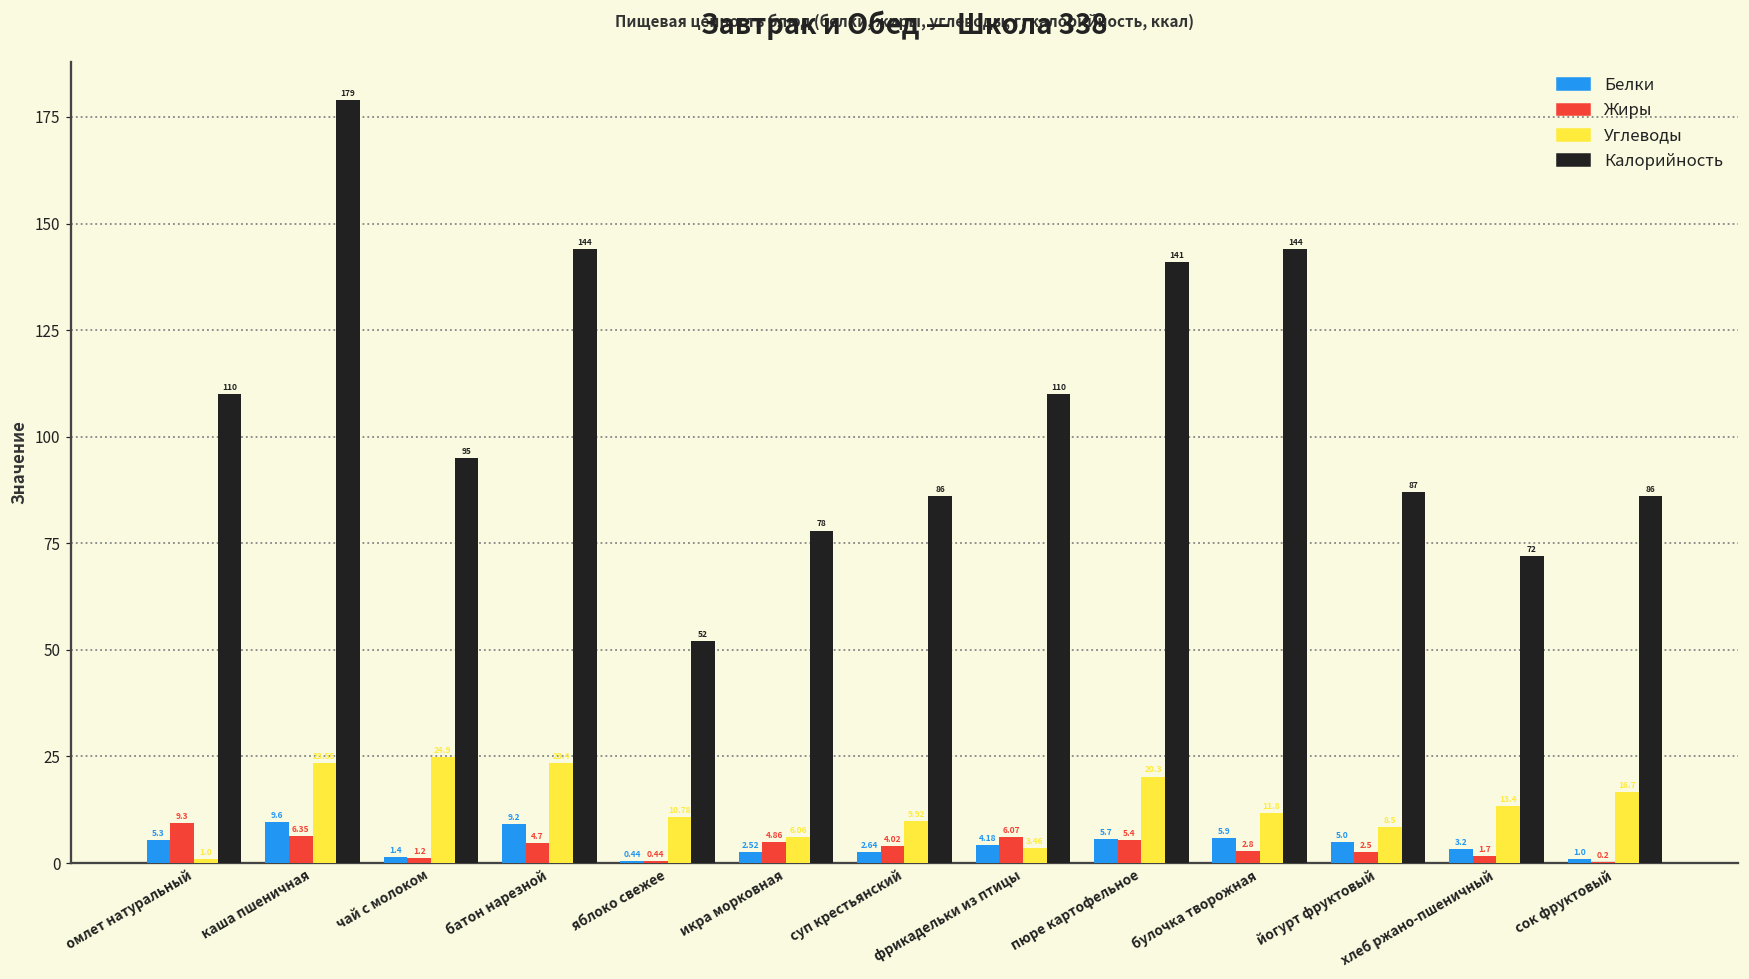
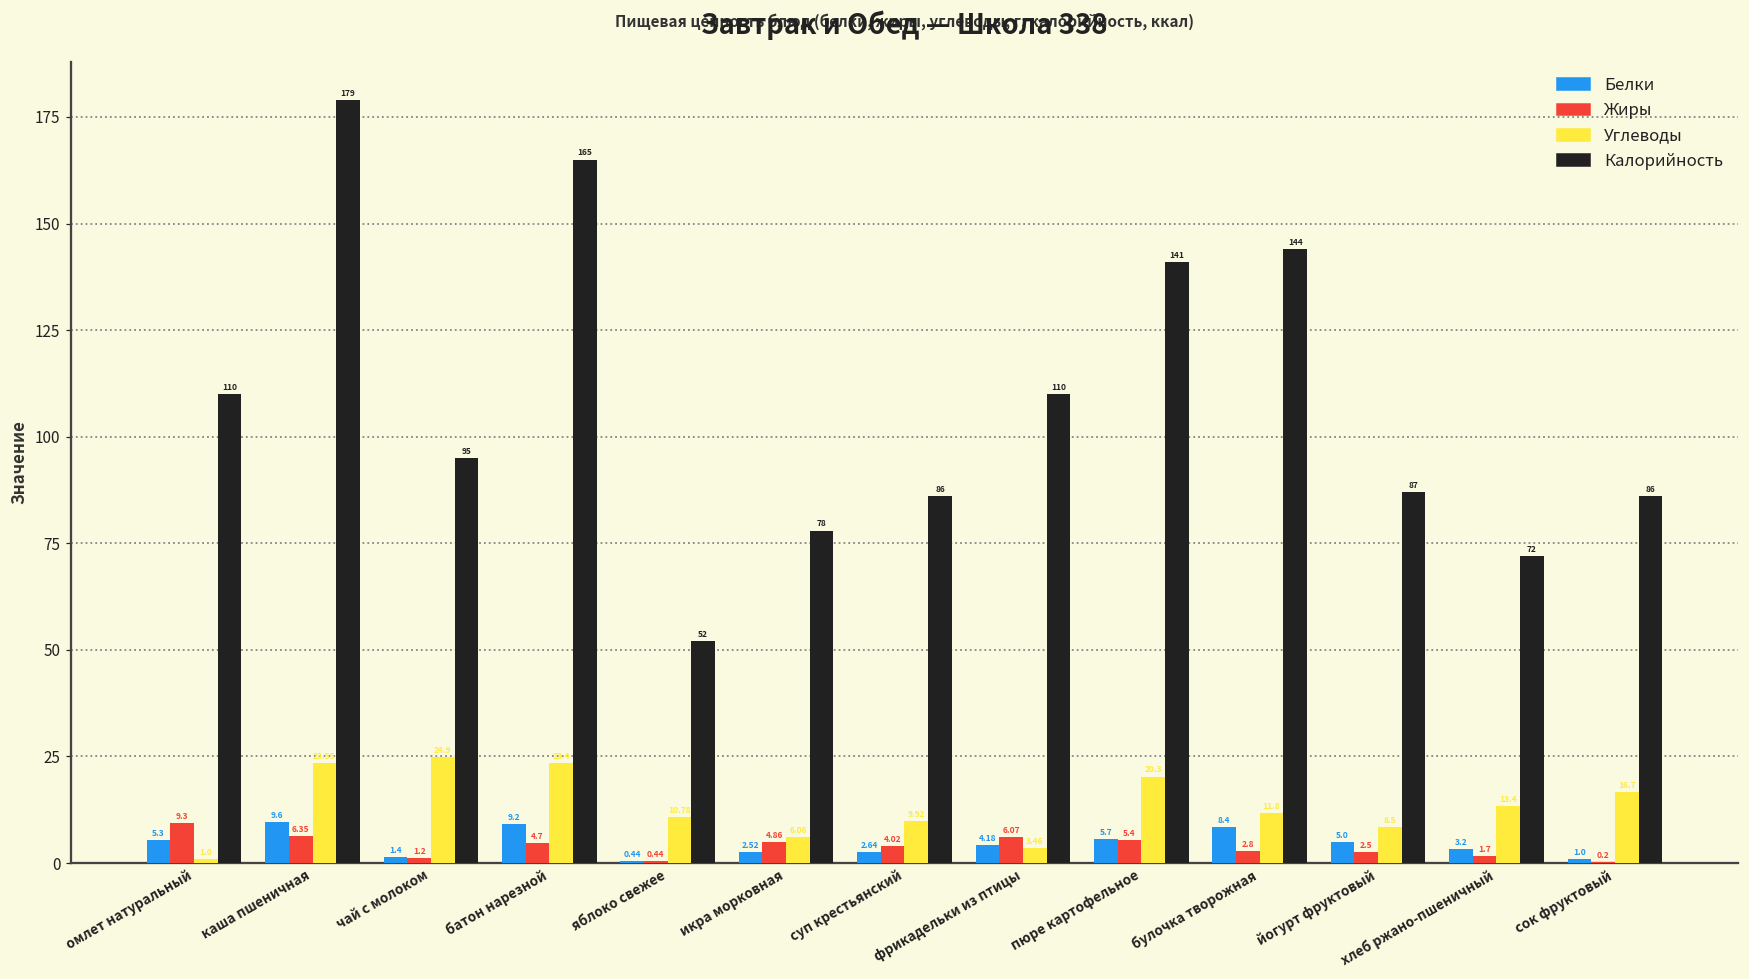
Калорийность, батон нарезной: 144 -> 165
Белки, булочка творожная: 5.9 -> 8.4
